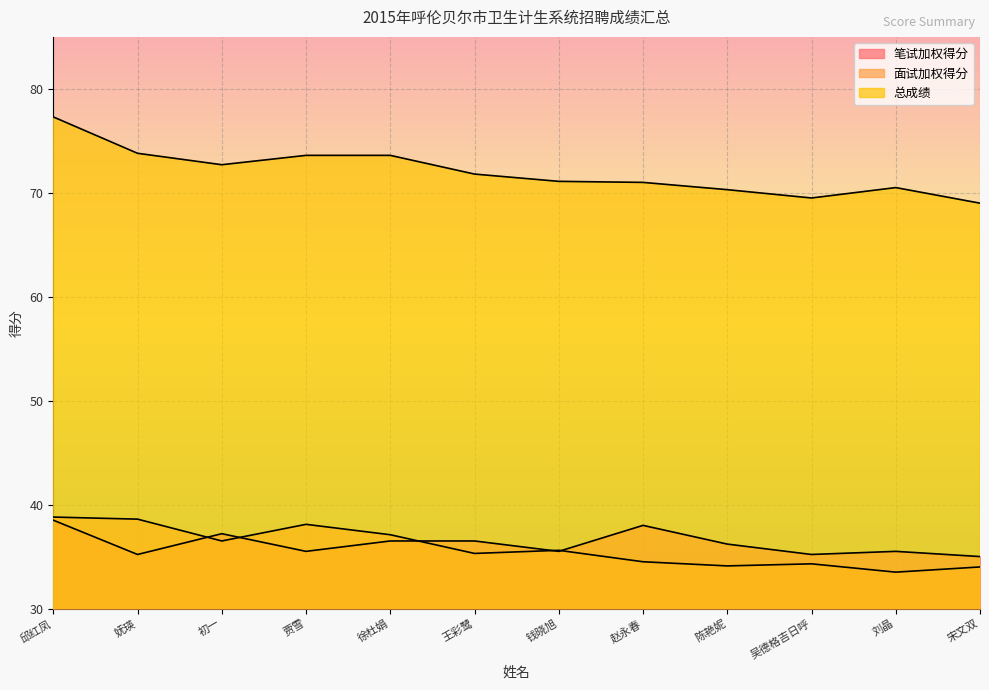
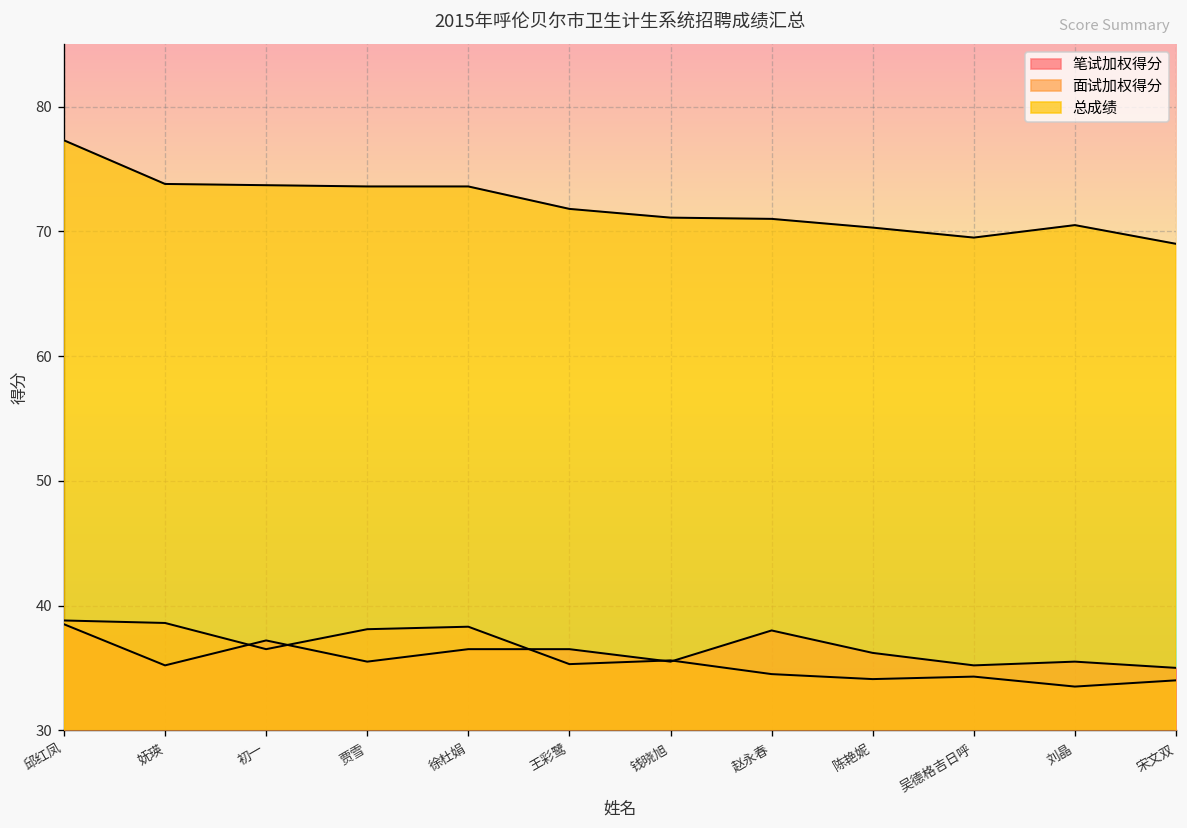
总成绩, 初一: 72.7 -> 73.7
面试加权得分, 徐杜娟: 37.1 -> 38.3
